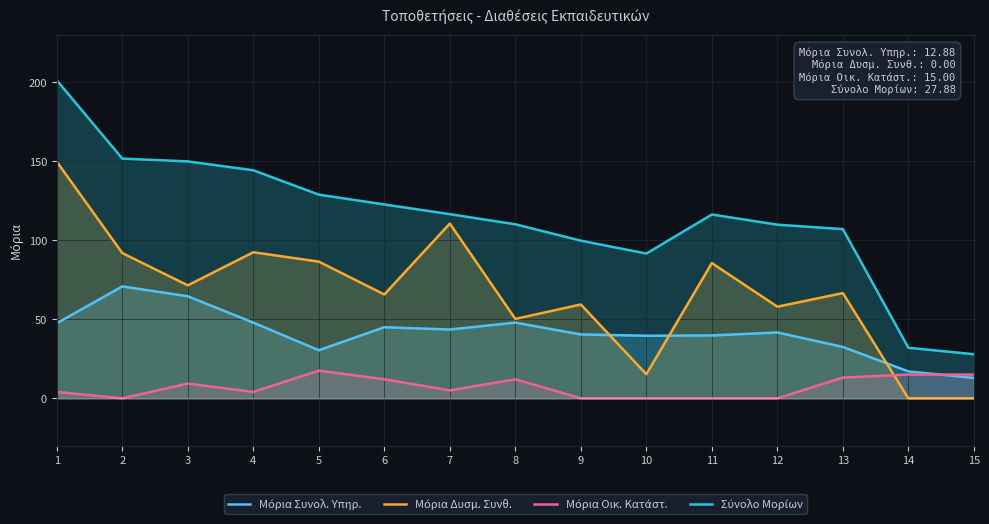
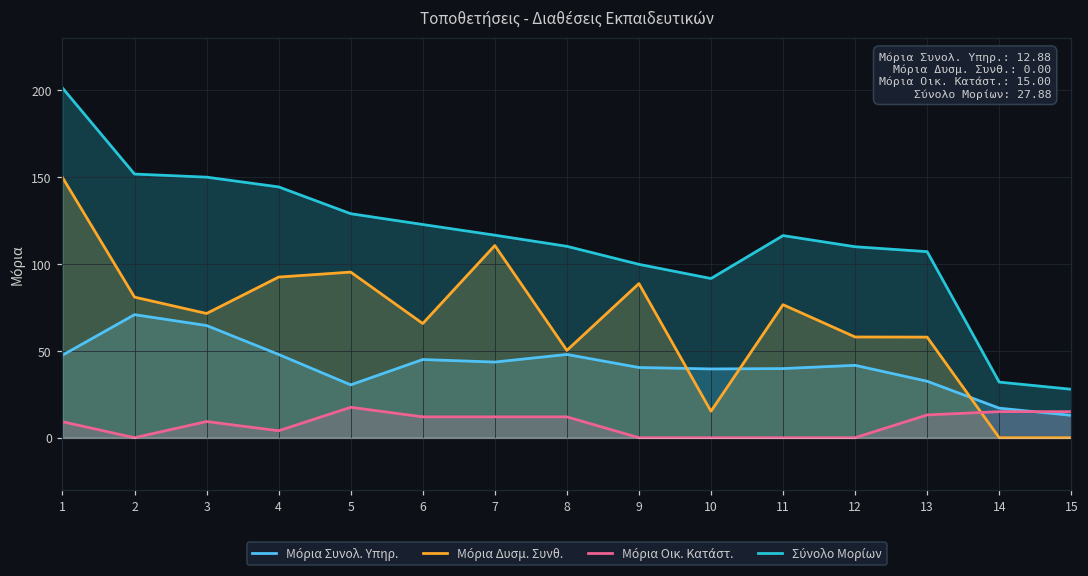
Μόρια Οικ. Κατάστ., 1: 4 -> 9
Μόρια Δυσμ. Συνθ., 2: 92 -> 81
Μόρια Δυσμ. Συνθ., 5: 87 -> 95
Μόρια Οικ. Κατάστ., 7: 5 -> 12
Μόρια Δυσμ. Συνθ., 9: 59 -> 89
Μόρια Δυσμ. Συνθ., 11: 86 -> 77
Μόρια Δυσμ. Συνθ., 13: 67 -> 58
